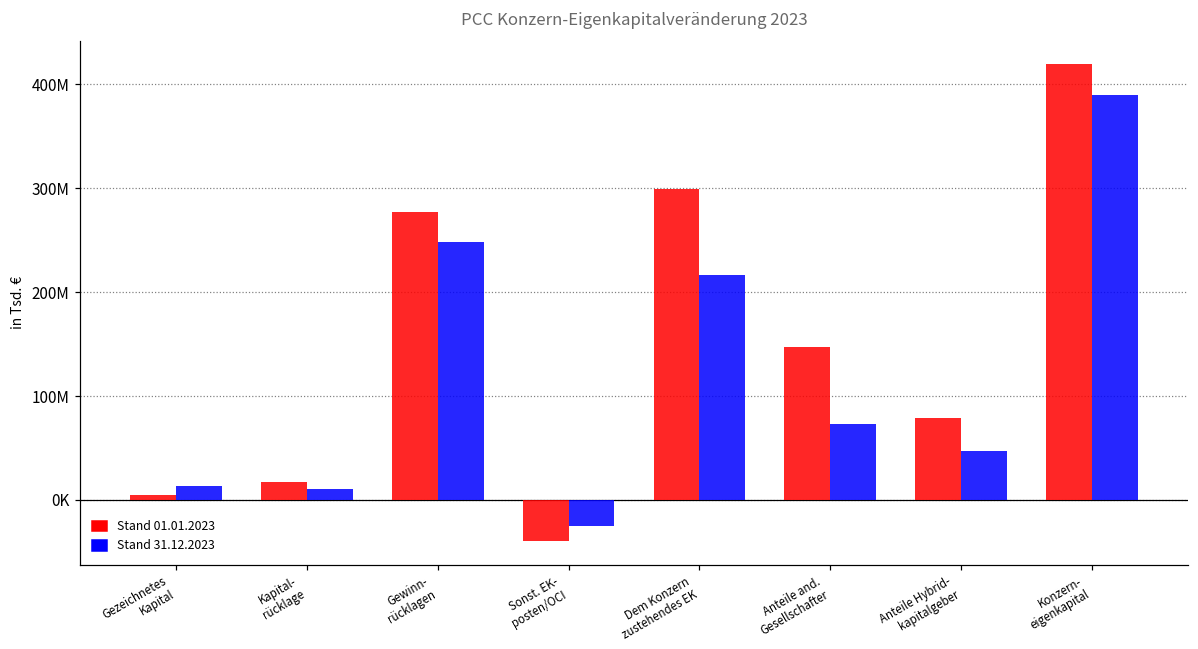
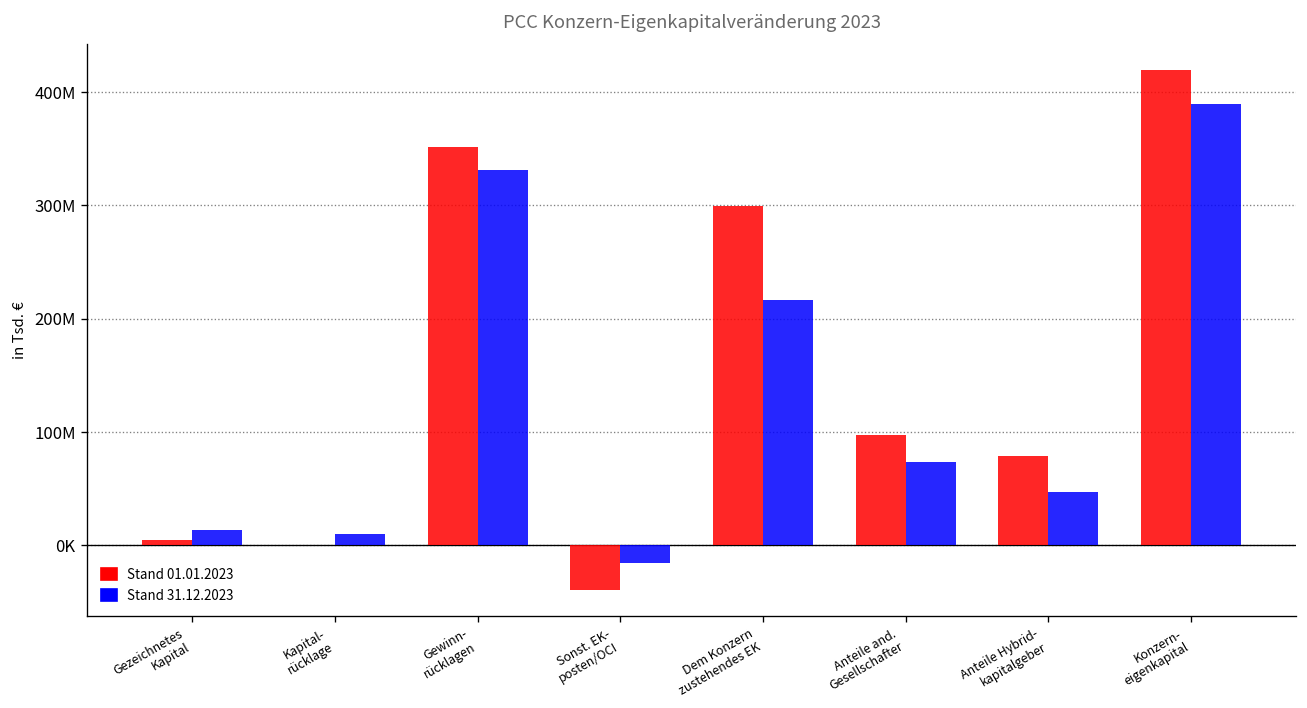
Stand 01.01.2023, Kapital- rücklage: 20000000 -> 0
Stand 01.01.2023, Gewinn- rücklagen: 280000000 -> 350000000
Stand 31.12.2023, Gewinn- rücklagen: 250000000 -> 330000000
Stand 31.12.2023, Sonst. EK- posten/OCI: -25000000 -> -16000000
Stand 01.01.2023, Anteile and. Gesellschafter: 150000000 -> 100000000
